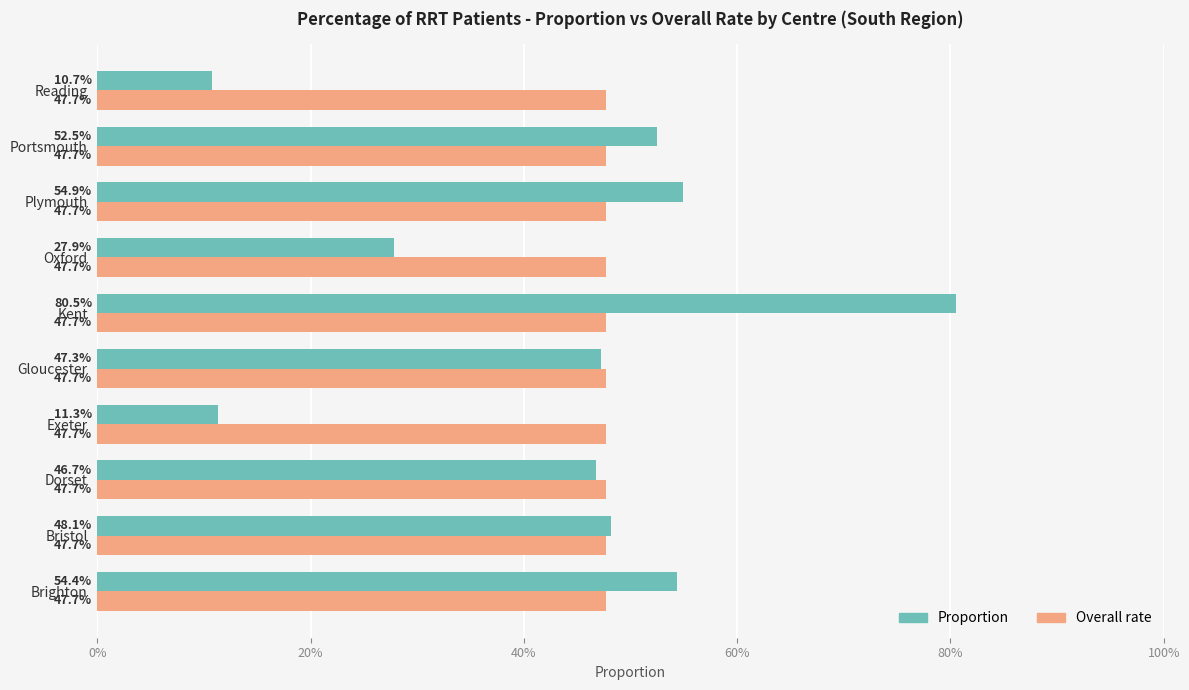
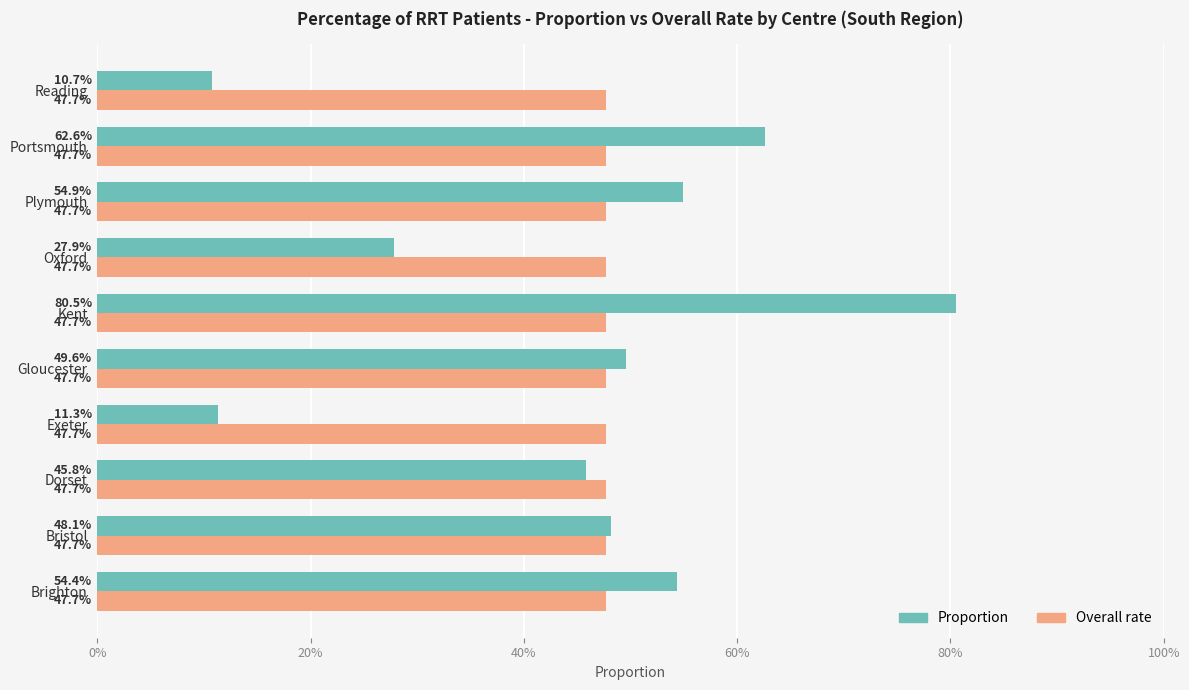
Proportion, Portsmouth: 52.5% -> 62.6%
Proportion, Gloucester: 47.3% -> 49.6%
Proportion, Dorset: 46.7% -> 45.8%
